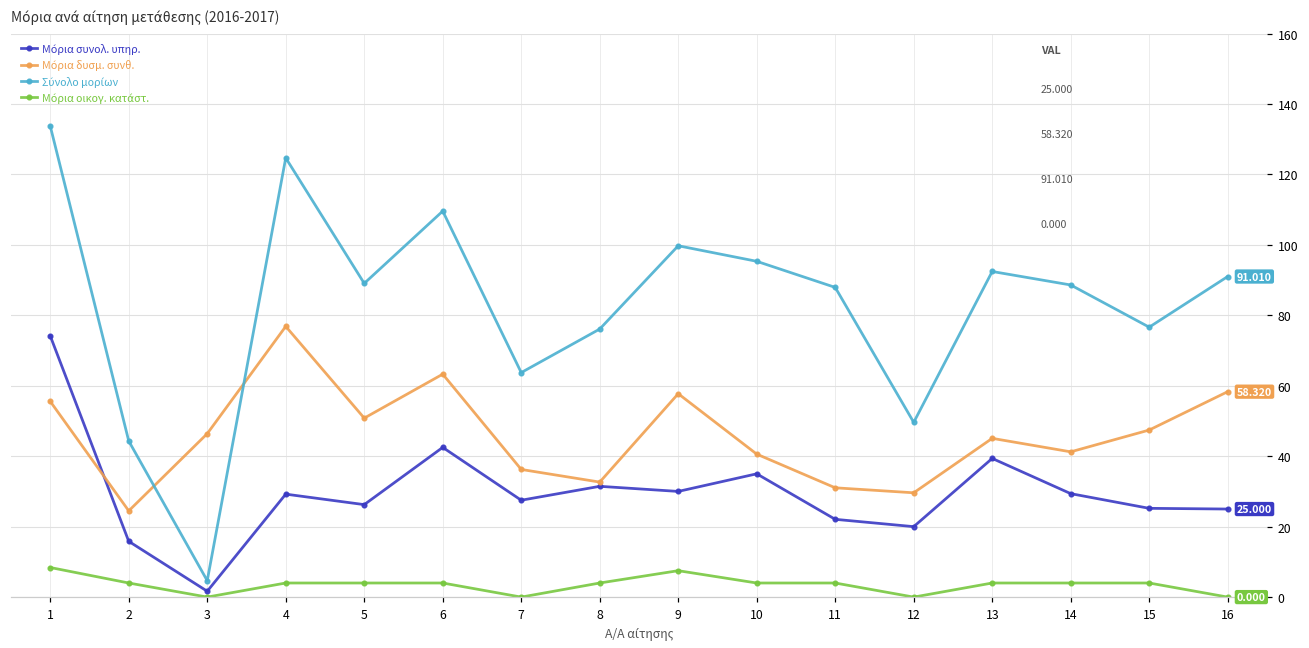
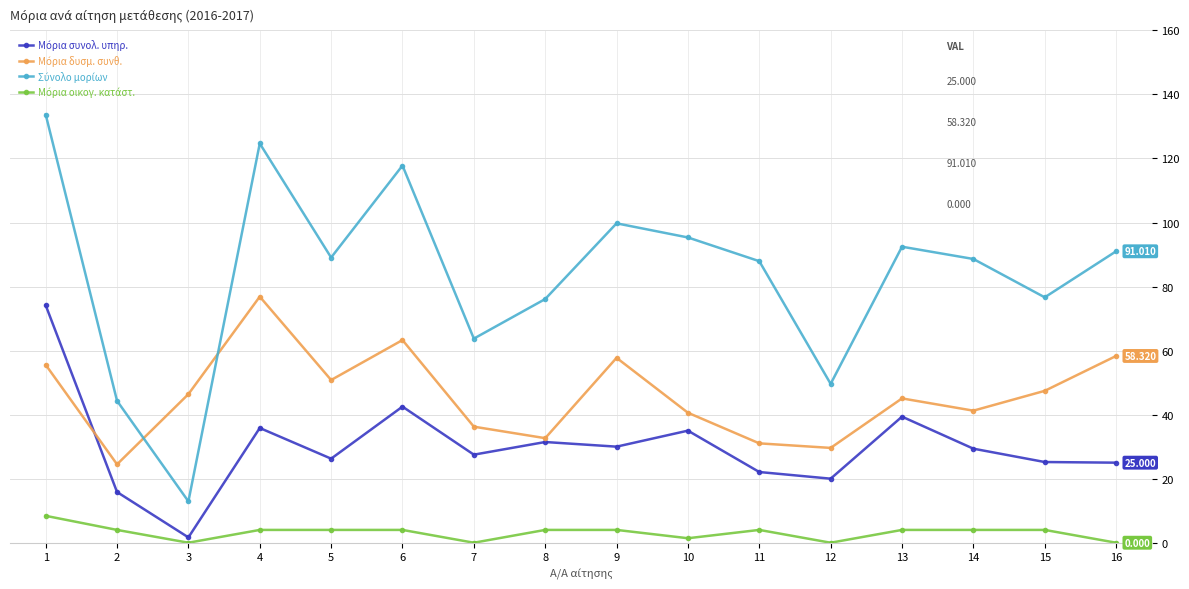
Σύνολο μορίων, 3: 5 -> 13
Μόρια συνολ. υπηρ., 4: 29 -> 36
Σύνολο μορίων, 6: 110 -> 118
Μόρια οικογ. κατάστ., 9: 8 -> 4
Μόρια οικογ. κατάστ., 10: 4 -> 1
